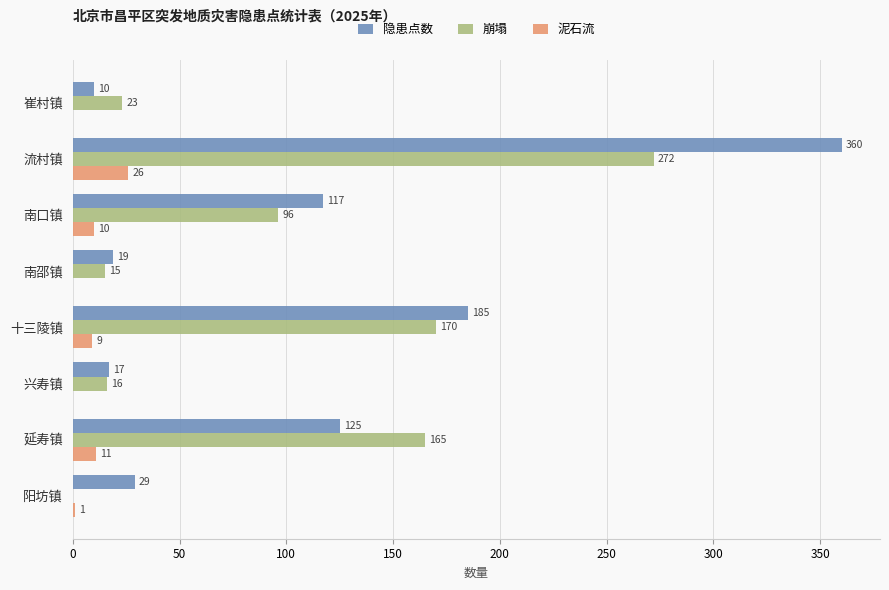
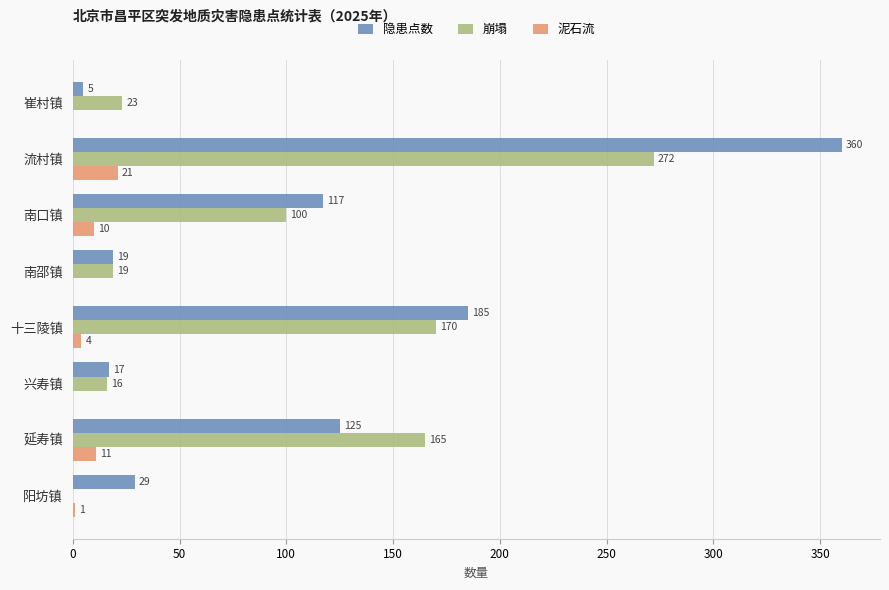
隐患点数, 崔村镇: 10 -> 5
泥石流, 流村镇: 26 -> 21
崩塌, 南口镇: 96 -> 100
崩塌, 南邵镇: 15 -> 19
泥石流, 十三陵镇: 9 -> 4
